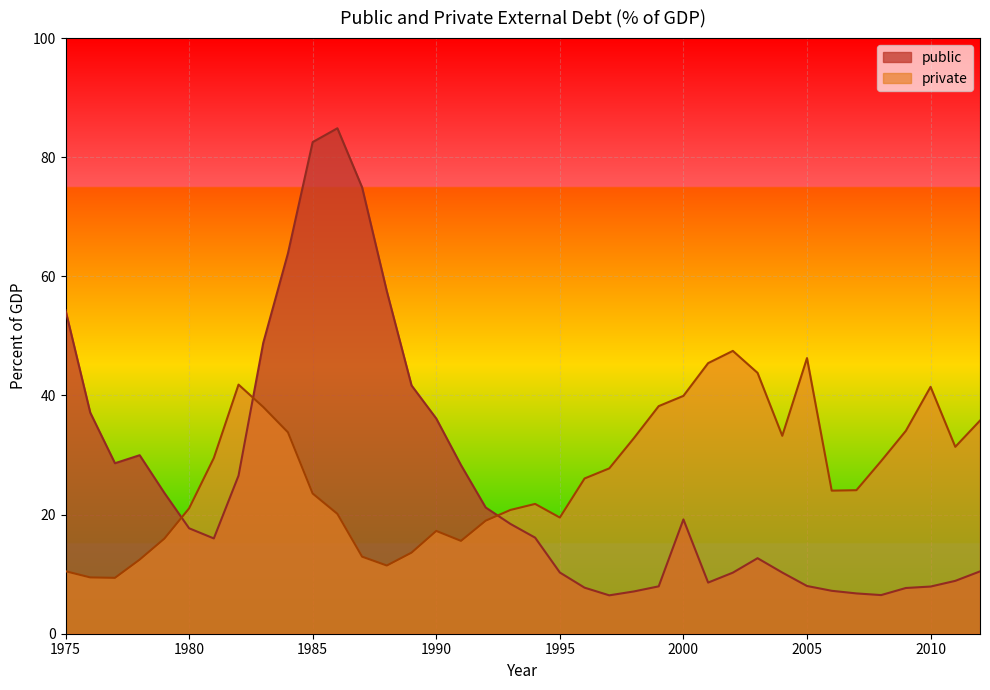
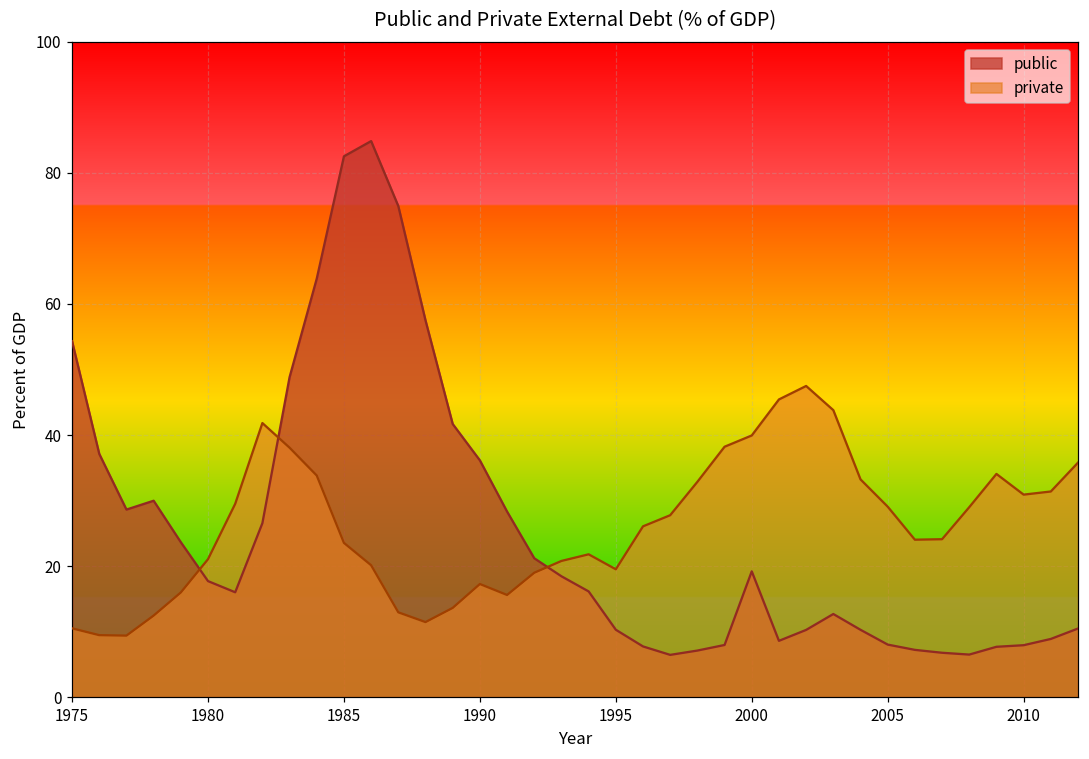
private, 2005: 46 -> 29
private, 2010: 41 -> 31
